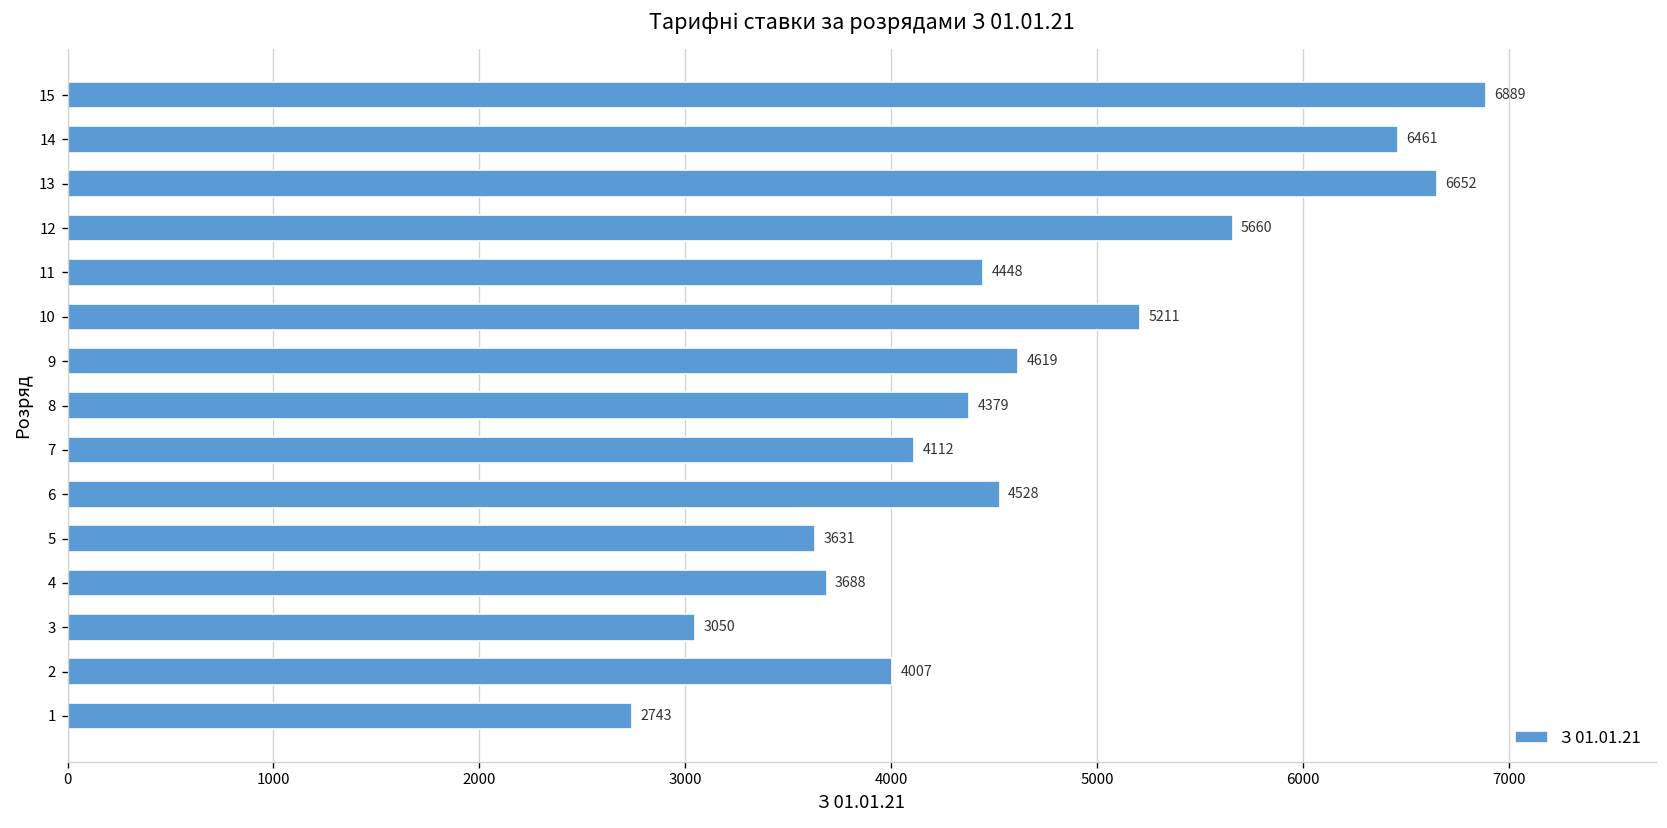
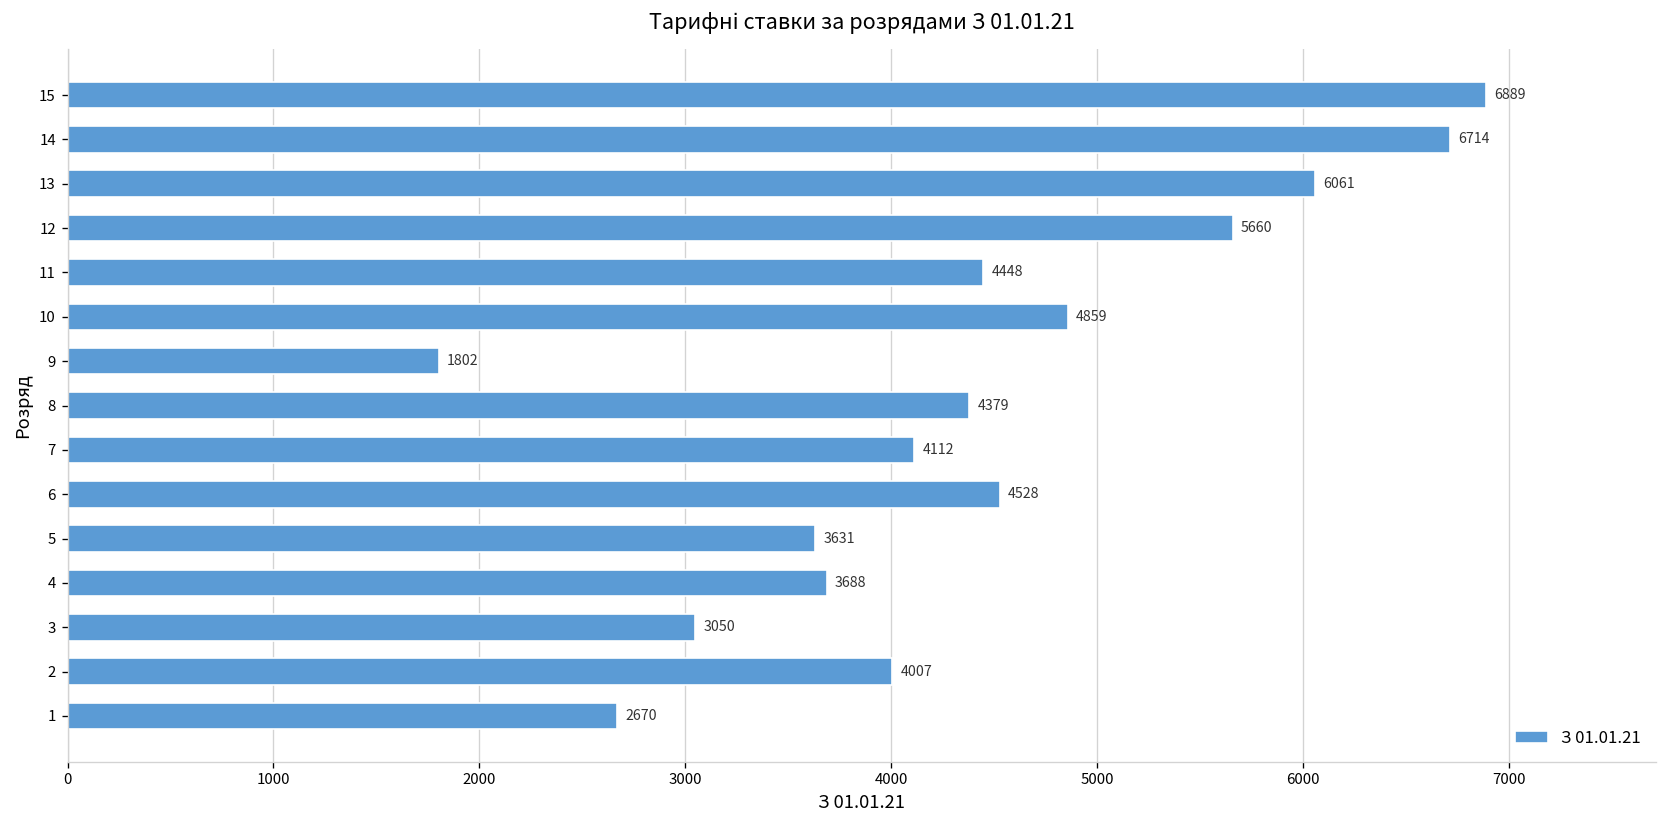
14: 6461 -> 6714
13: 6652 -> 6061
10: 5211 -> 4859
9: 4619 -> 1802
1: 2743 -> 2670
